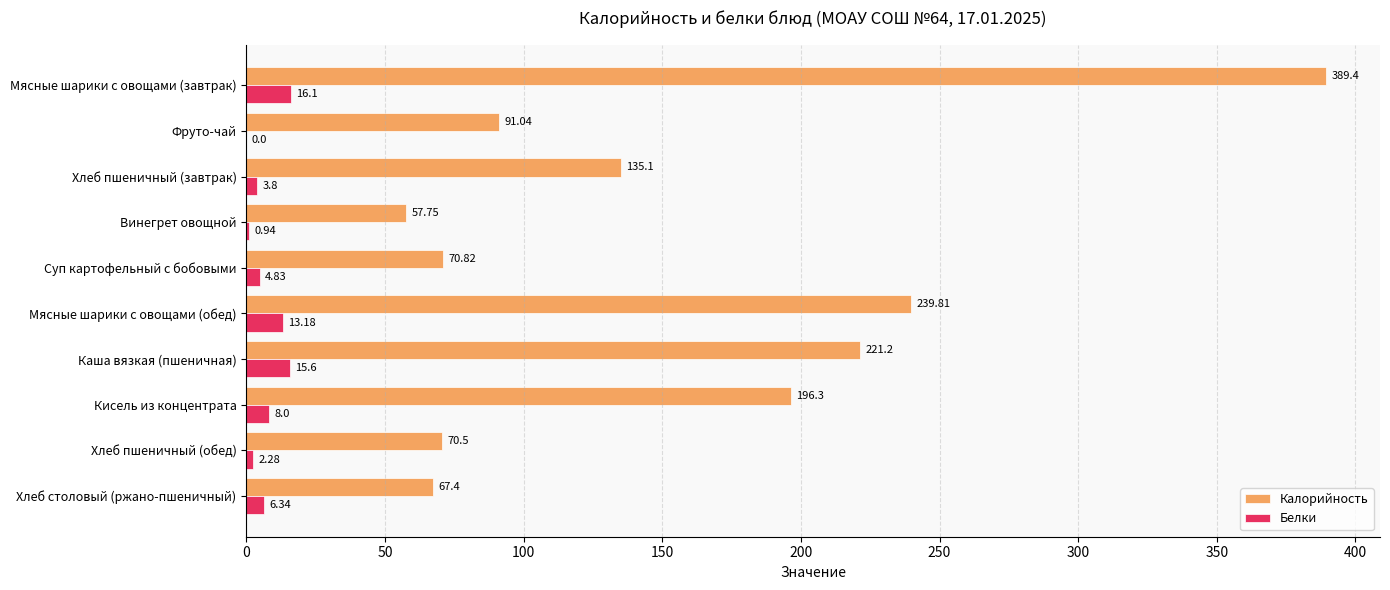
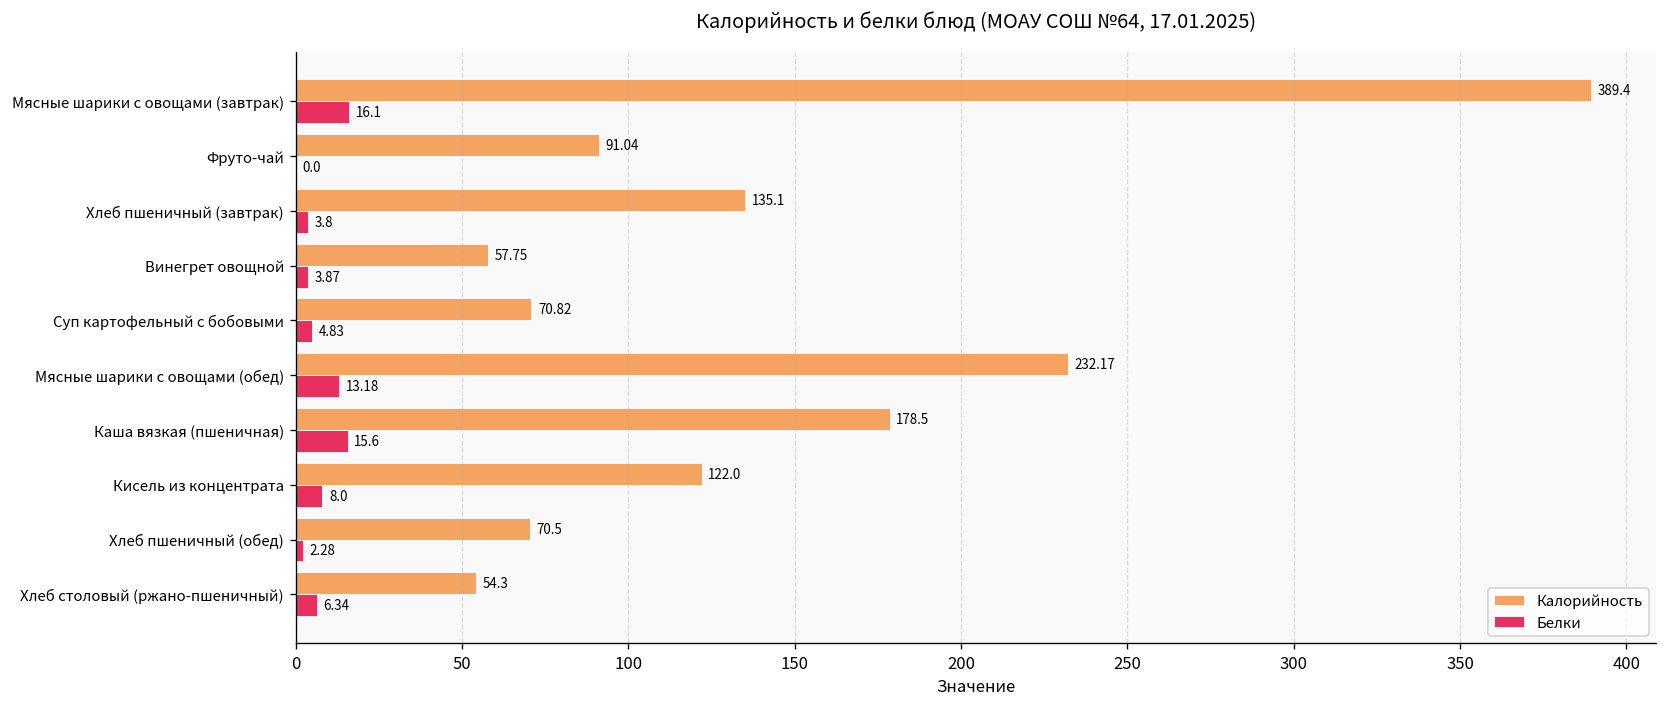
Белки, Винегрет овощной: 0.94 -> 3.87
Калорийность, Мясные шарики с овощами (обед): 239.81 -> 232.17
Калорийность, Каша вязкая (пшеничная): 221.2 -> 178.5
Калорийность, Кисель из концентрата: 196.3 -> 122.0
Калорийность, Хлеб столовый (ржано-пшеничный): 67.4 -> 54.3
